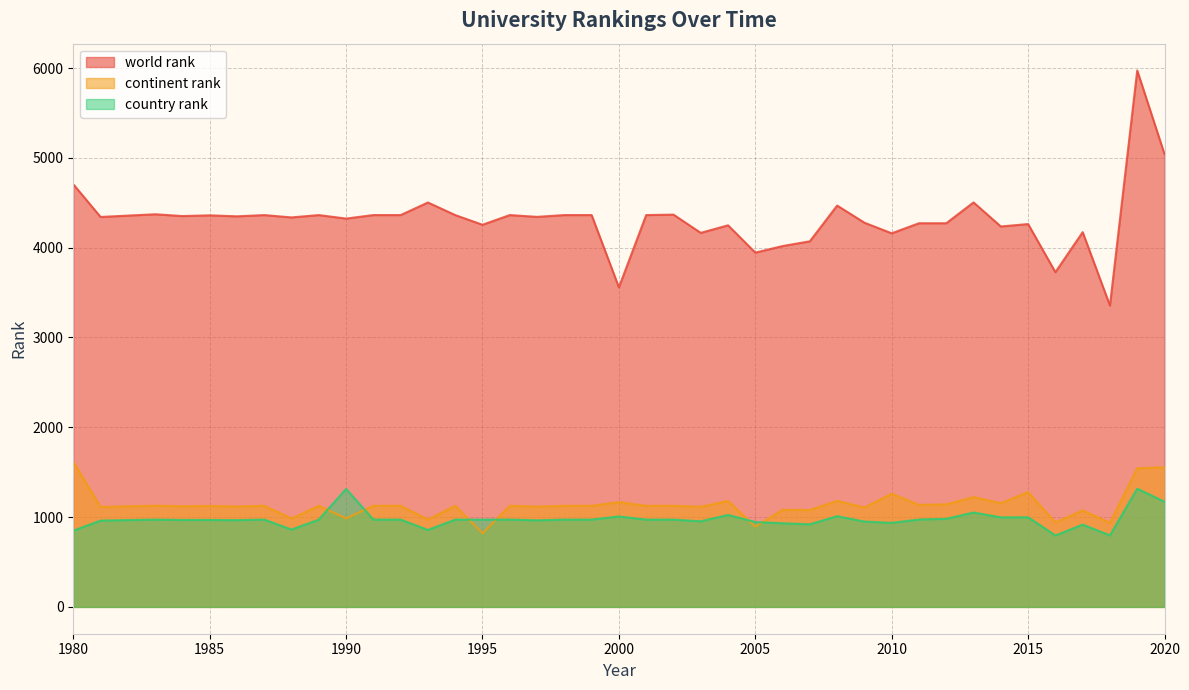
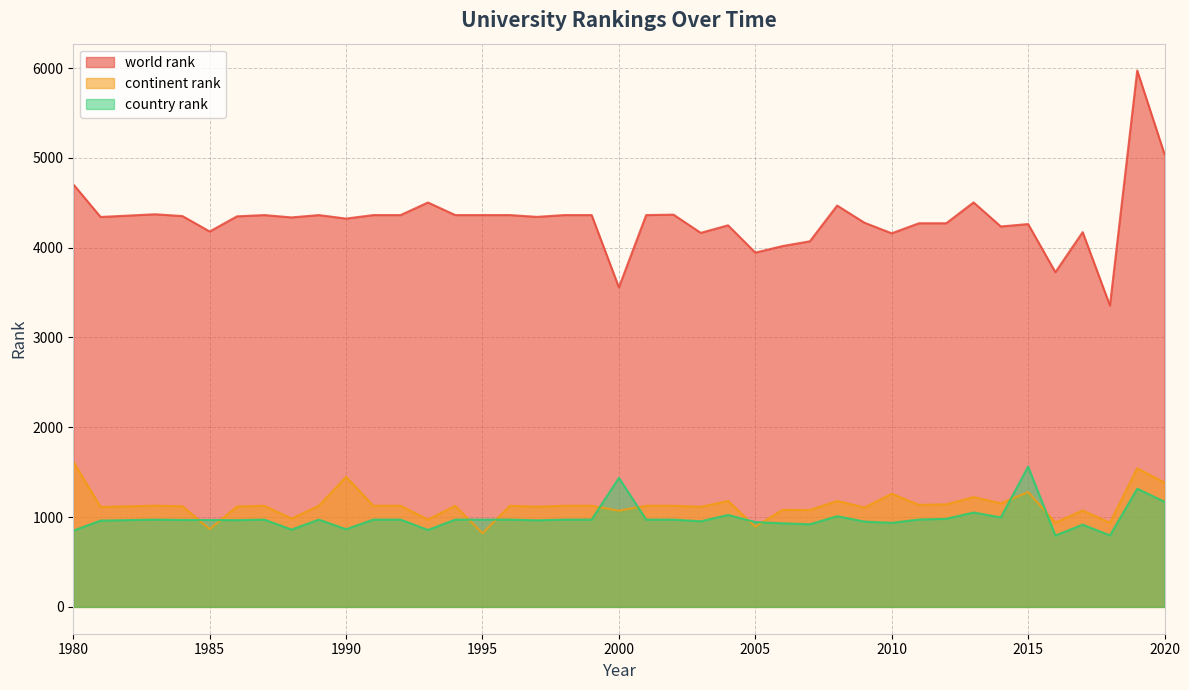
world rank, 1985: 4400 -> 4200
continent rank, 1985: 1100 -> 900
continent rank, 1990: 1000 -> 1400
country rank, 1990: 1300 -> 900
world rank, 1995: 4300 -> 4400
continent rank, 2000: 1200 -> 1100
country rank, 2000: 1000 -> 1400
country rank, 2015: 1000 -> 1600
continent rank, 2020: 1600 -> 1400
